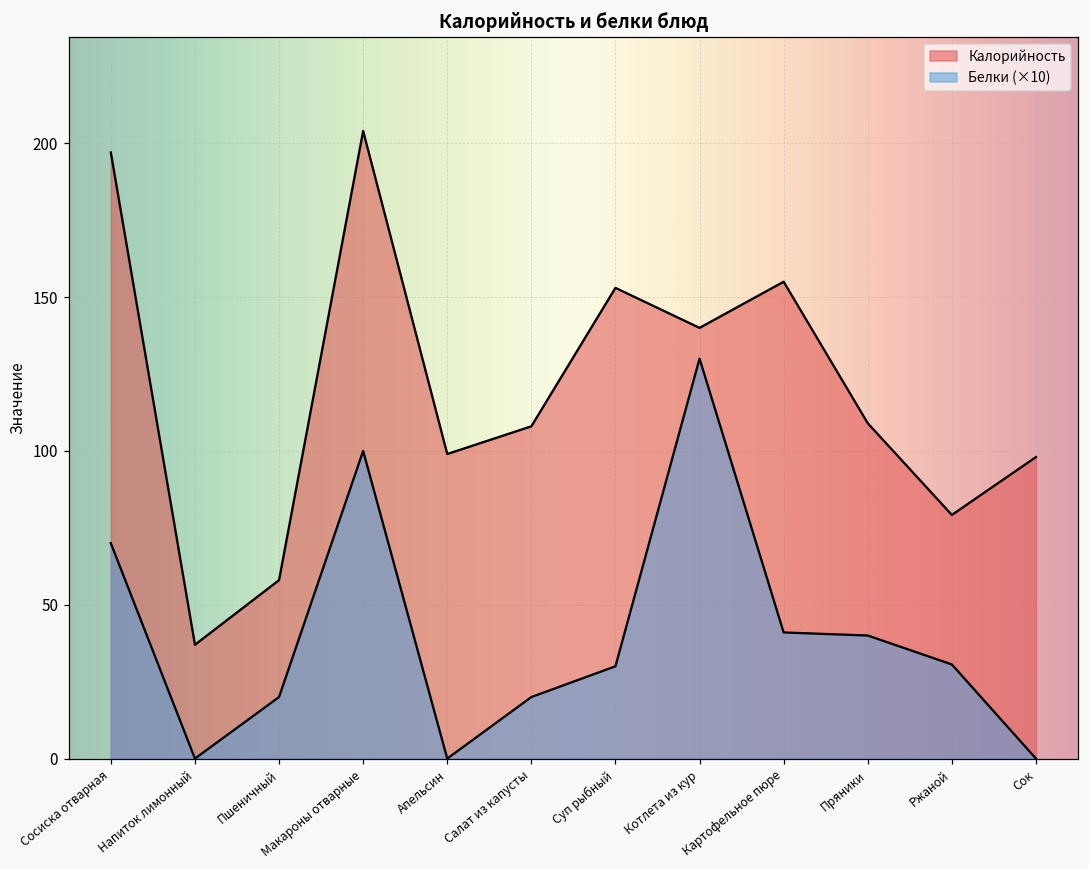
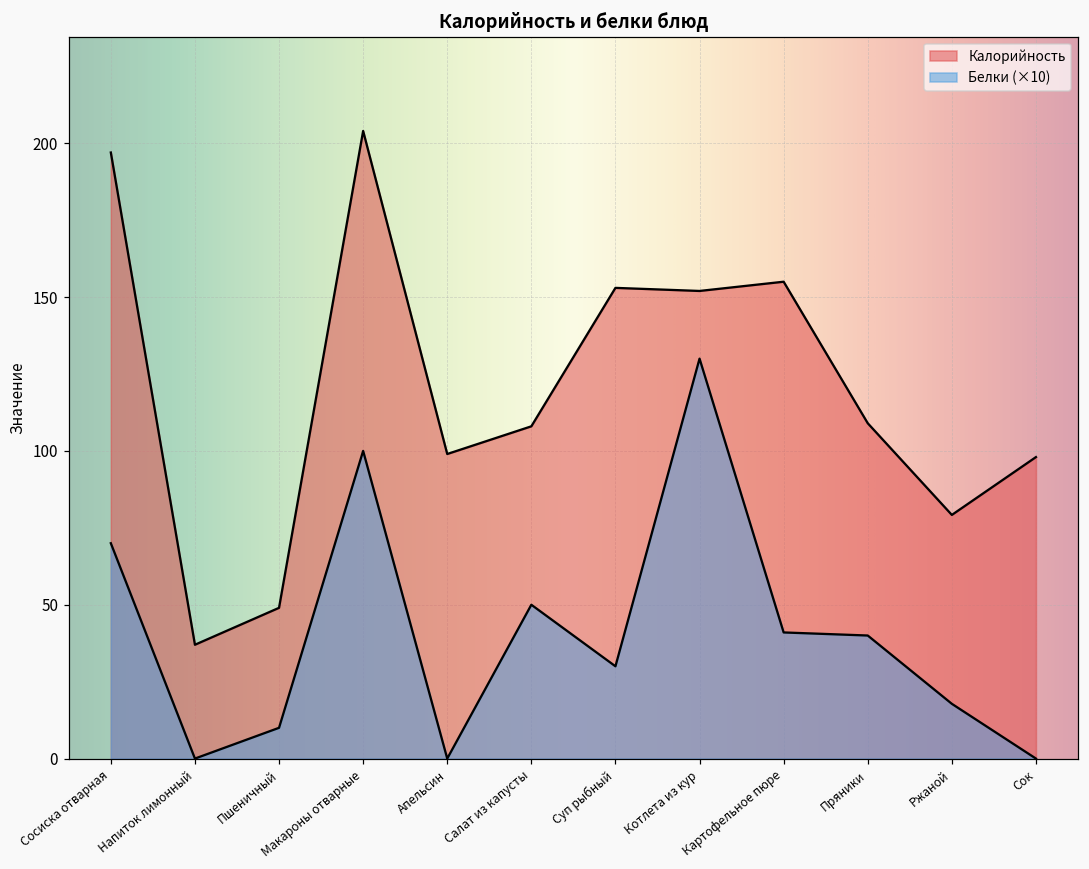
Калорийность, Пшеничный: 58 -> 49
Белки (×10), Пшеничный: 20 -> 10
Белки (×10), Салат из капусты: 20 -> 50
Калорийность, Котлета из кур: 140 -> 152
Белки (×10), Ржаной: 31 -> 18
